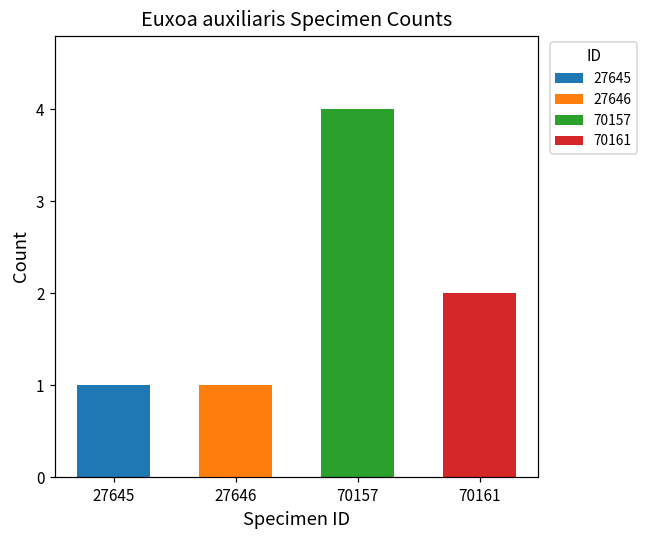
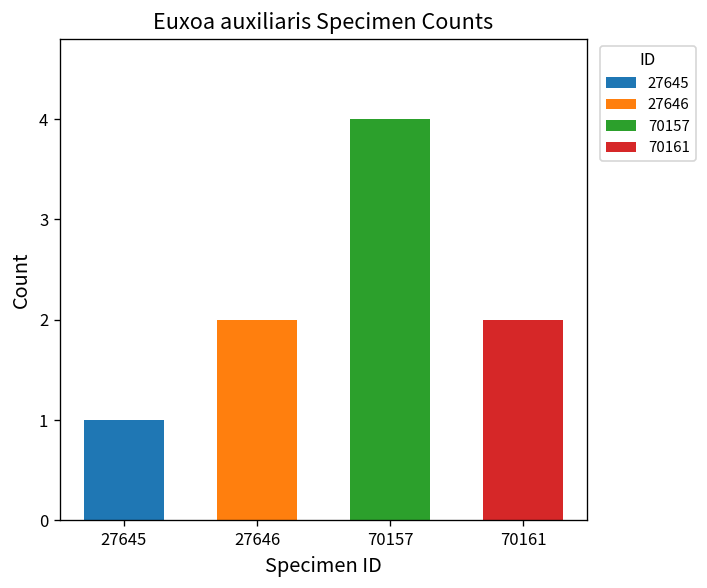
27646: 1 -> 2
